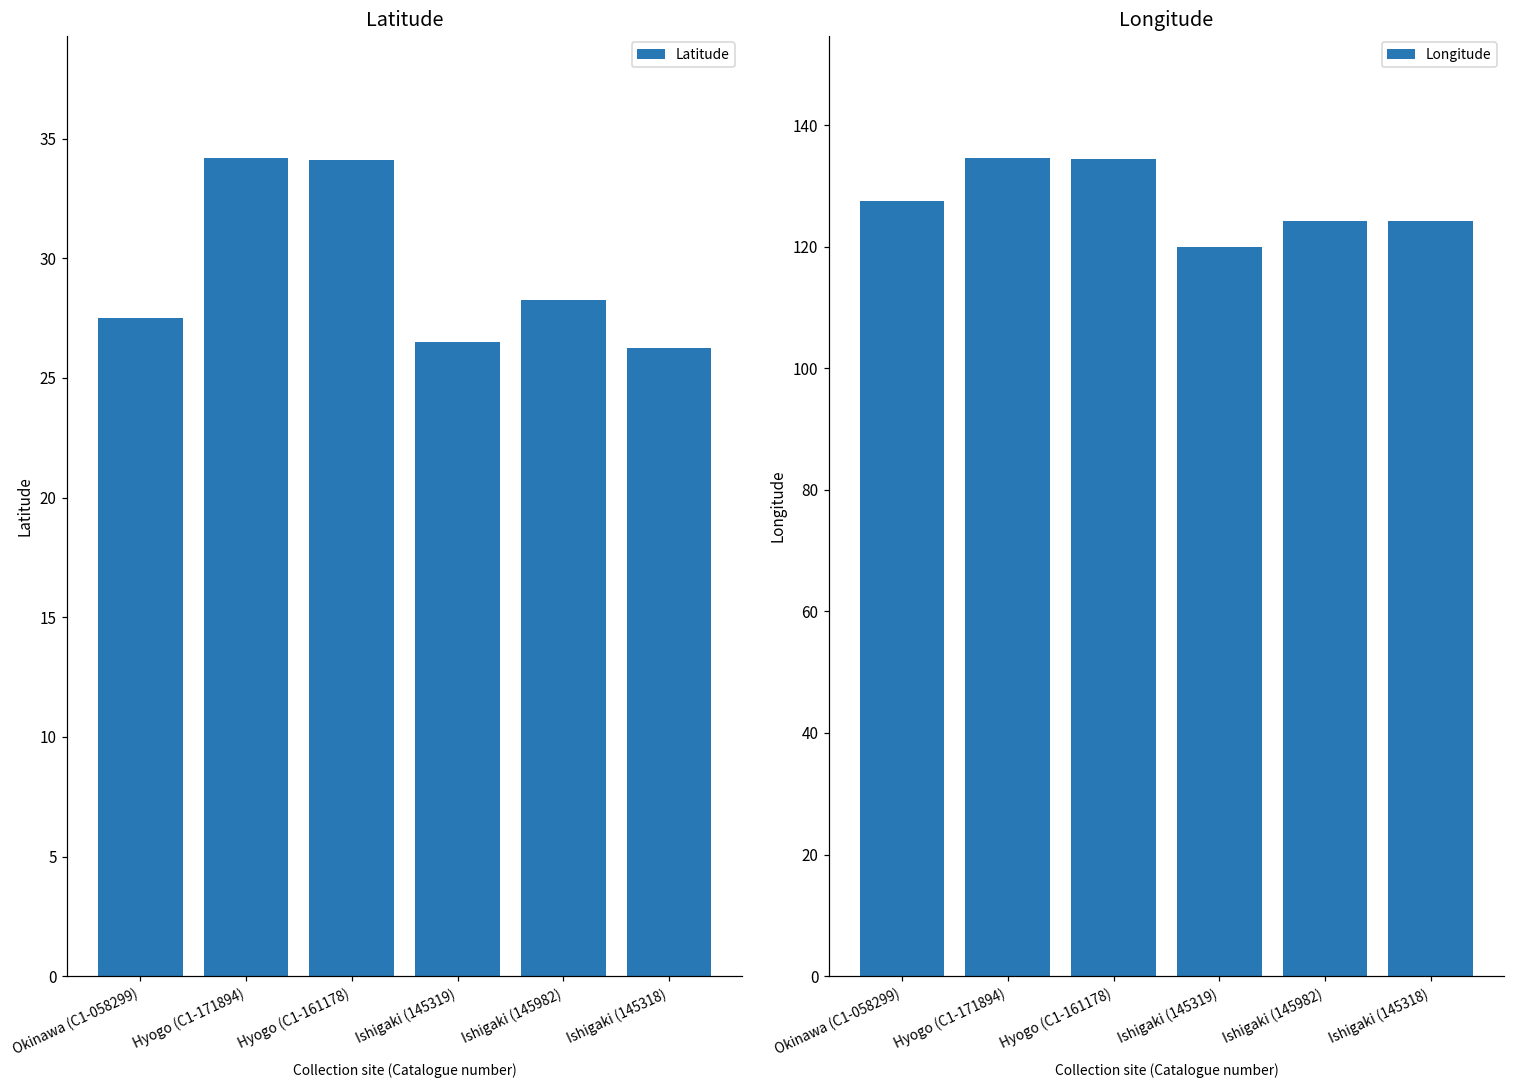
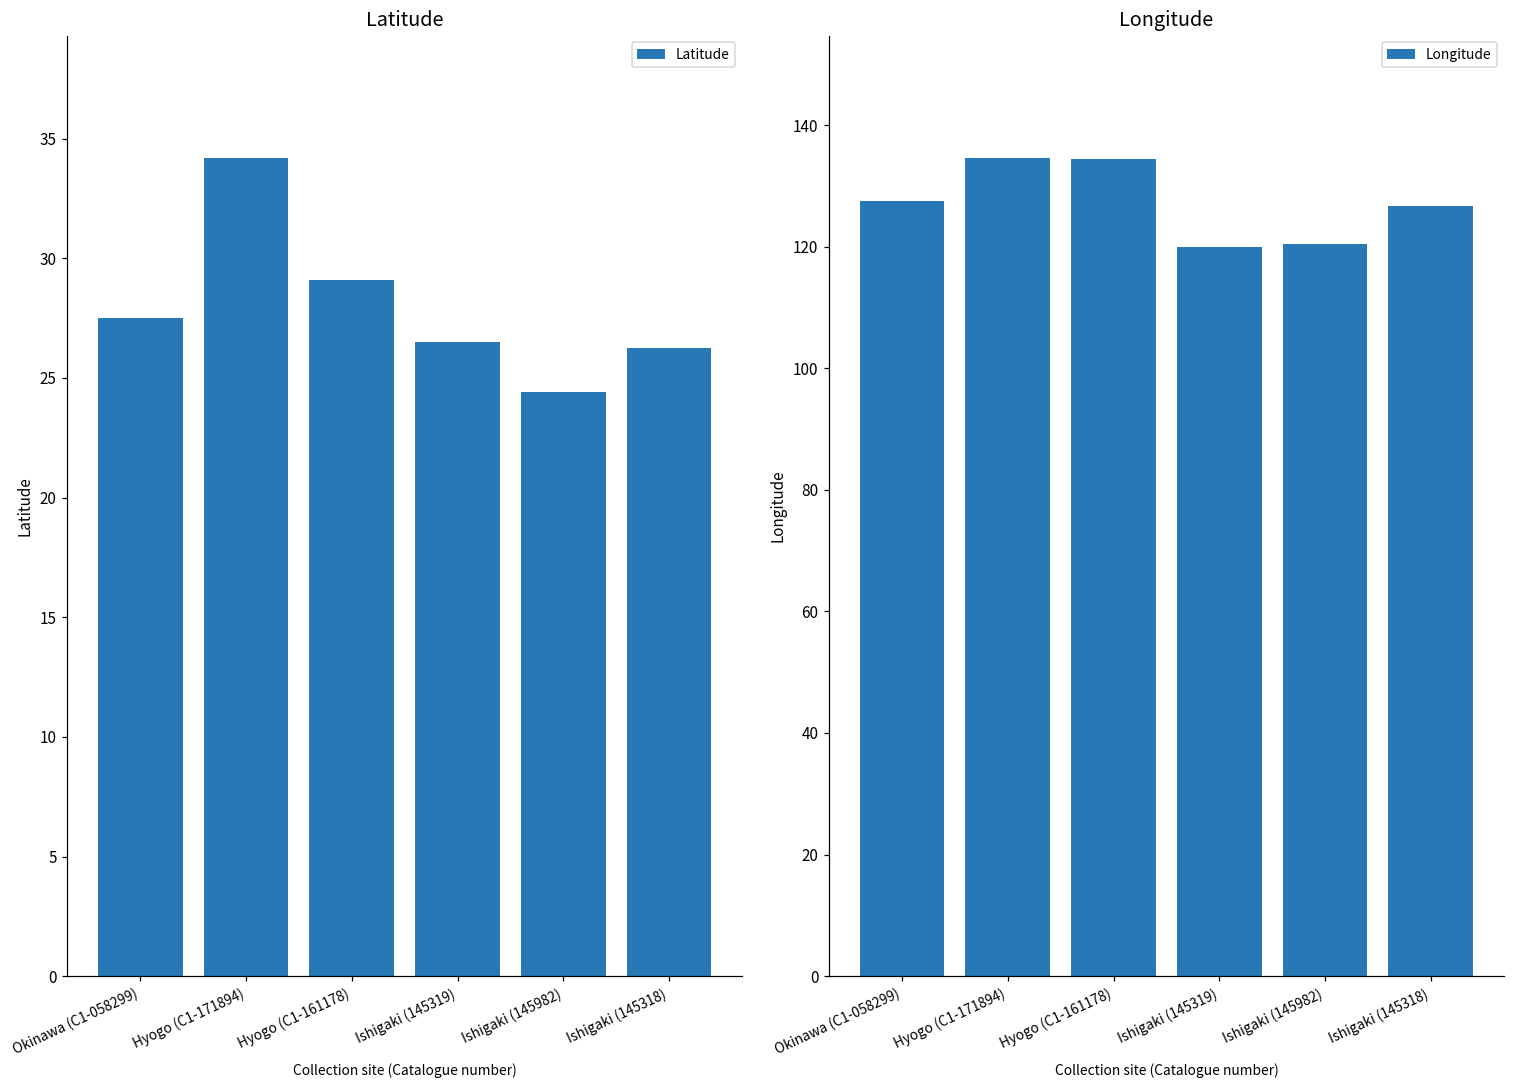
Latitude, Hyogo (C1-161178): 34.1 -> 29.1
Latitude, Ishigaki (145982): 28.3 -> 24.4
Longitude, Ishigaki (145982): 124 -> 120
Longitude, Ishigaki (145318): 124 -> 127
